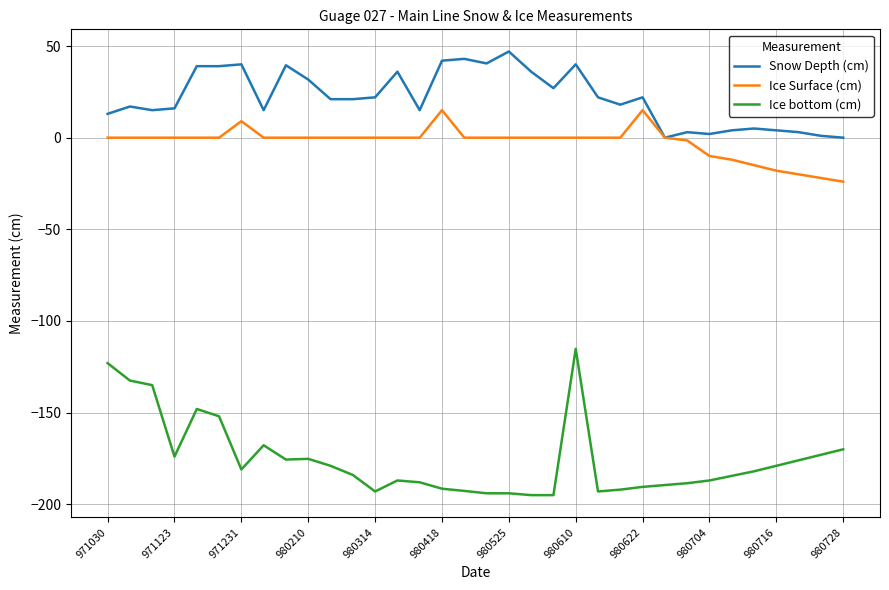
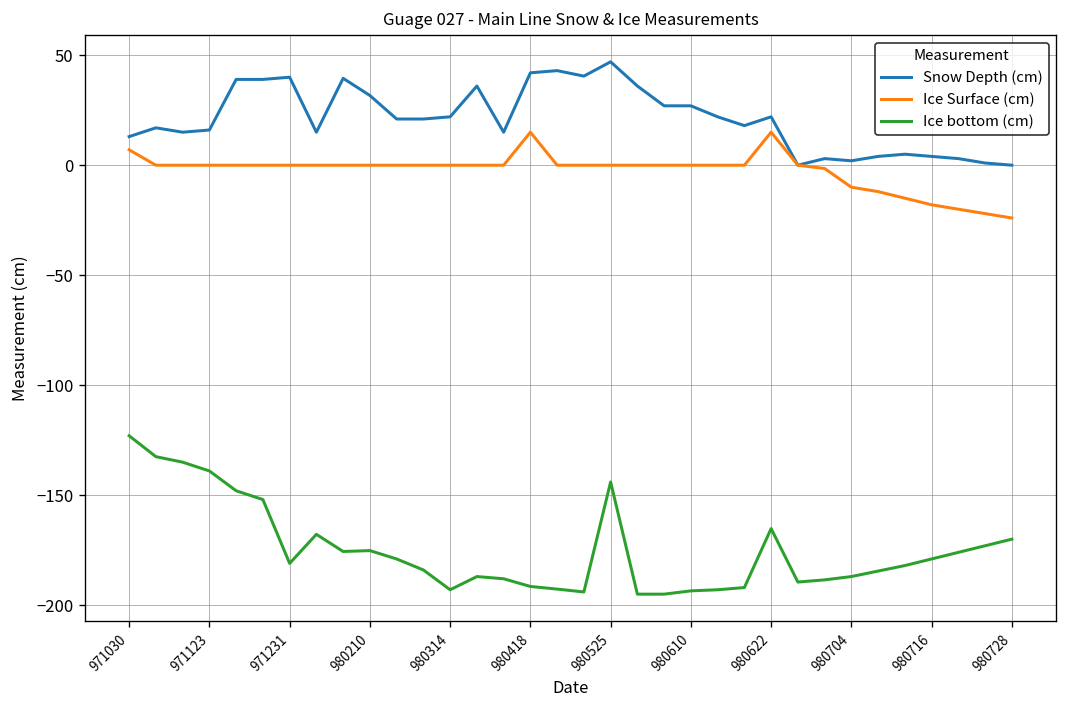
Ice Surface (cm), 971030: 0 -> 7
Ice bottom (cm), 971123: -174 -> -139
Ice Surface (cm), 971231: 9 -> 0
Ice bottom (cm), 980525: -194 -> -144
Snow Depth (cm), 980610: 40 -> 27
Ice bottom (cm), 980610: -115 -> -194
Ice bottom (cm), 980622: -191 -> -165
